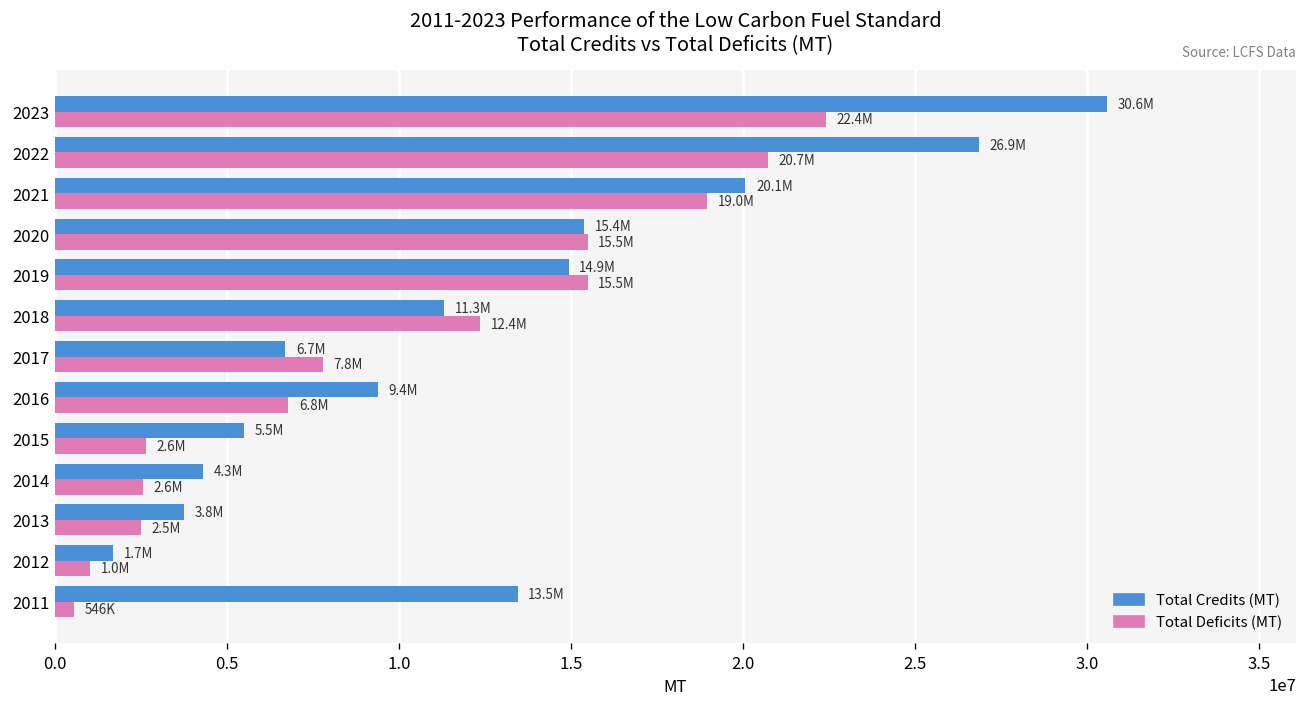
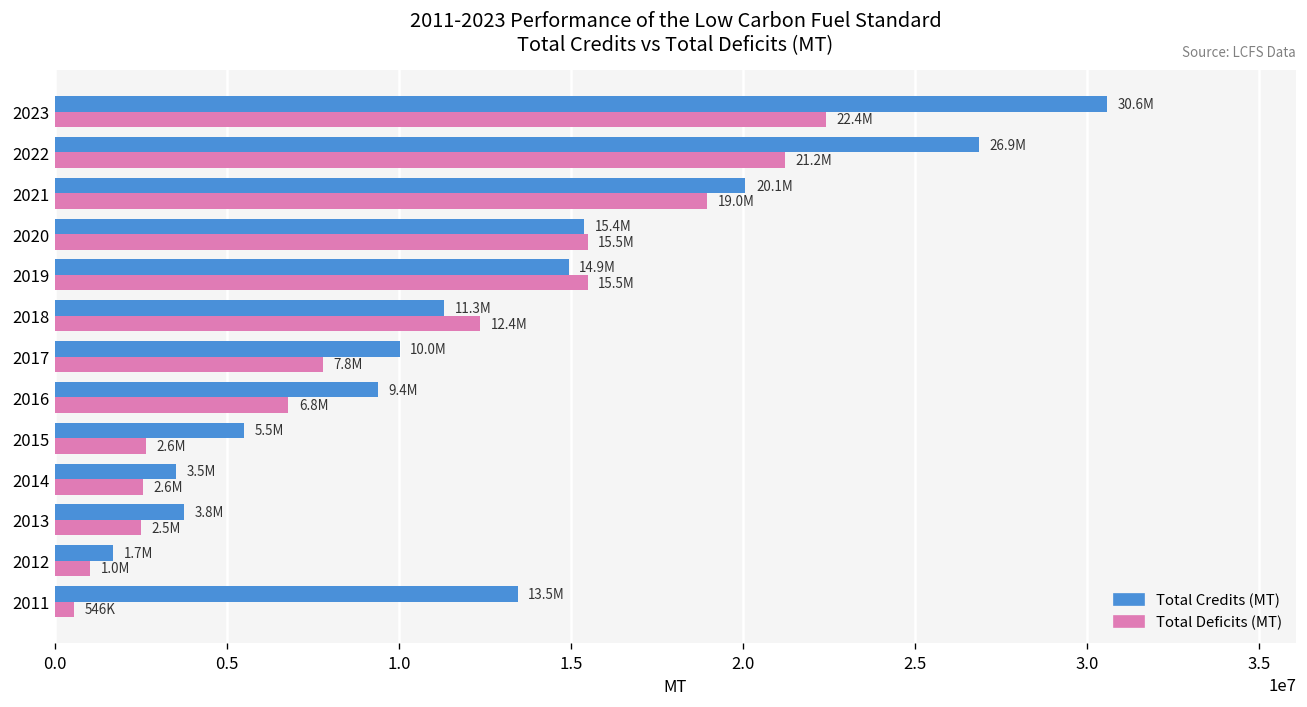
Total Deficits (MT), 2022: 20.7M -> 21.2M
Total Credits (MT), 2017: 6.7M -> 10.0M
Total Credits (MT), 2014: 4.3M -> 3.5M
